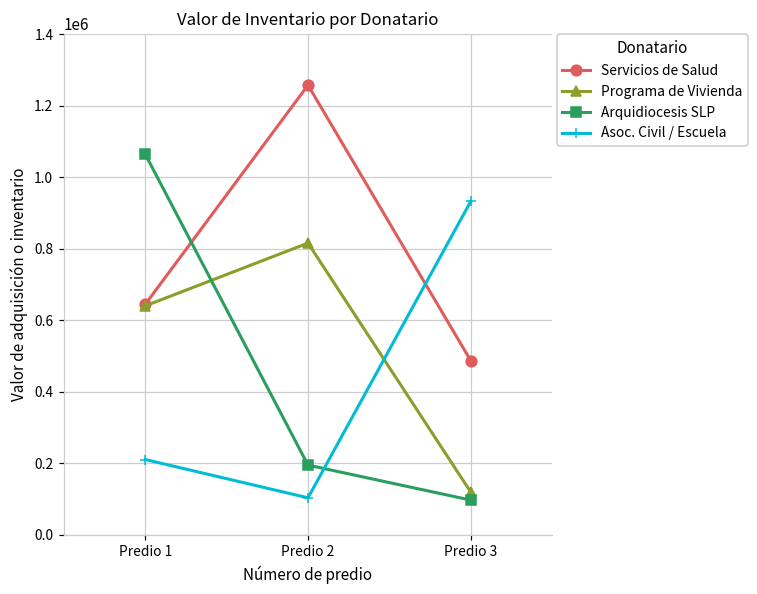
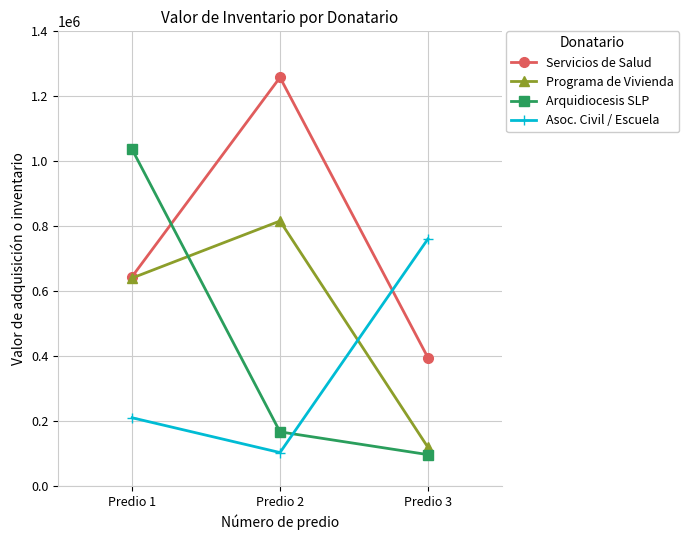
Arquidiocesis SLP, Predio 1: 1060000 -> 1040000
Arquidiocesis SLP, Predio 2: 190000 -> 170000
Servicios de Salud, Predio 3: 490000 -> 400000
Asoc. Civil / Escuela, Predio 3: 930000 -> 760000
